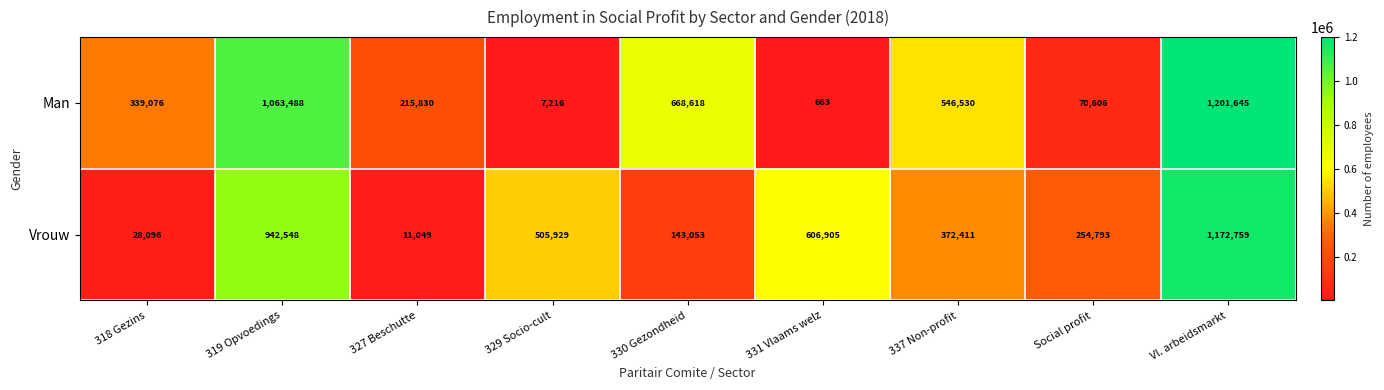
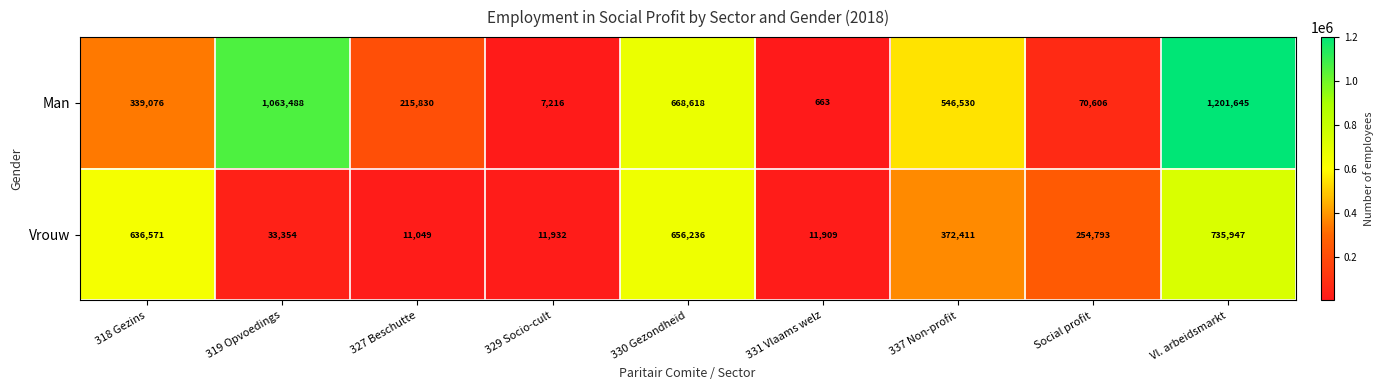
Vrouw, 318 Gezins: 28,096 -> 636,571
Vrouw, 319 Opvoedings: 942,548 -> 33,354
Vrouw, 329 Socio-cult: 505,929 -> 11,932
Vrouw, 330 Gezondheid: 143,053 -> 656,236
Vrouw, 331 Vlaams welz: 606,905 -> 11,909
Vrouw, Vl. arbeidsmarkt: 1,172,759 -> 735,947
